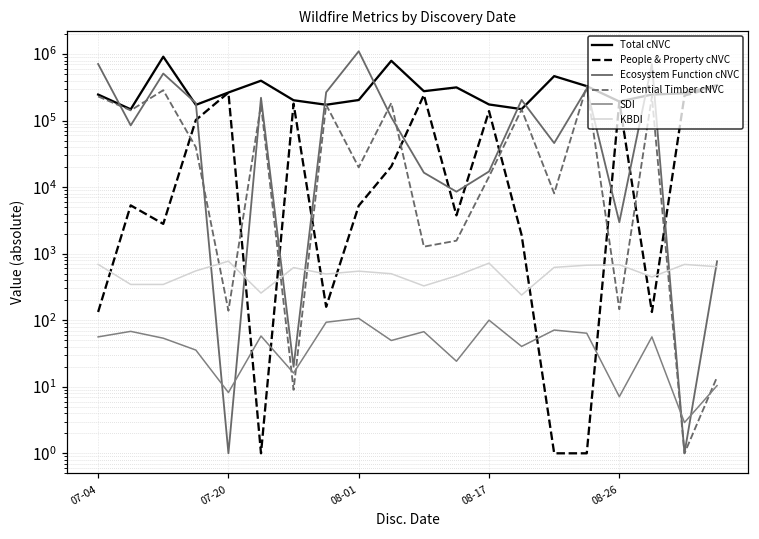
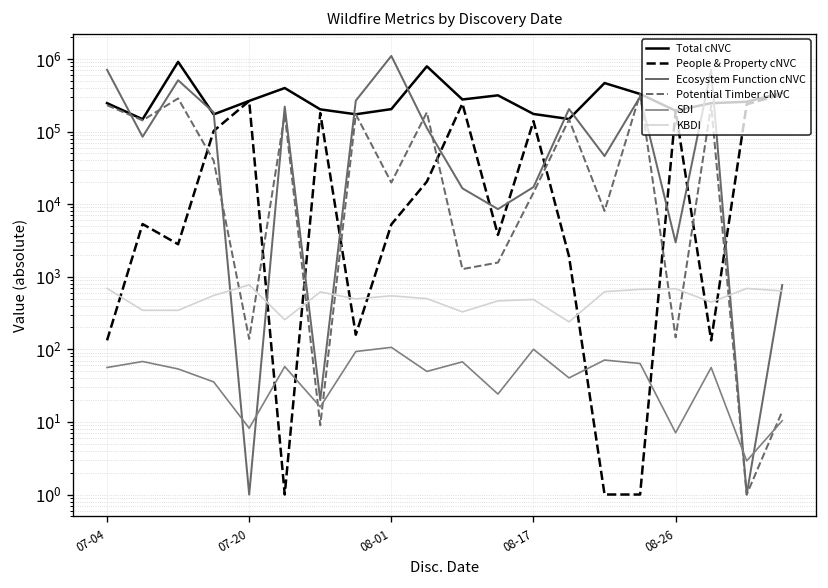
KBDI, 08-17: 700 -> 500
